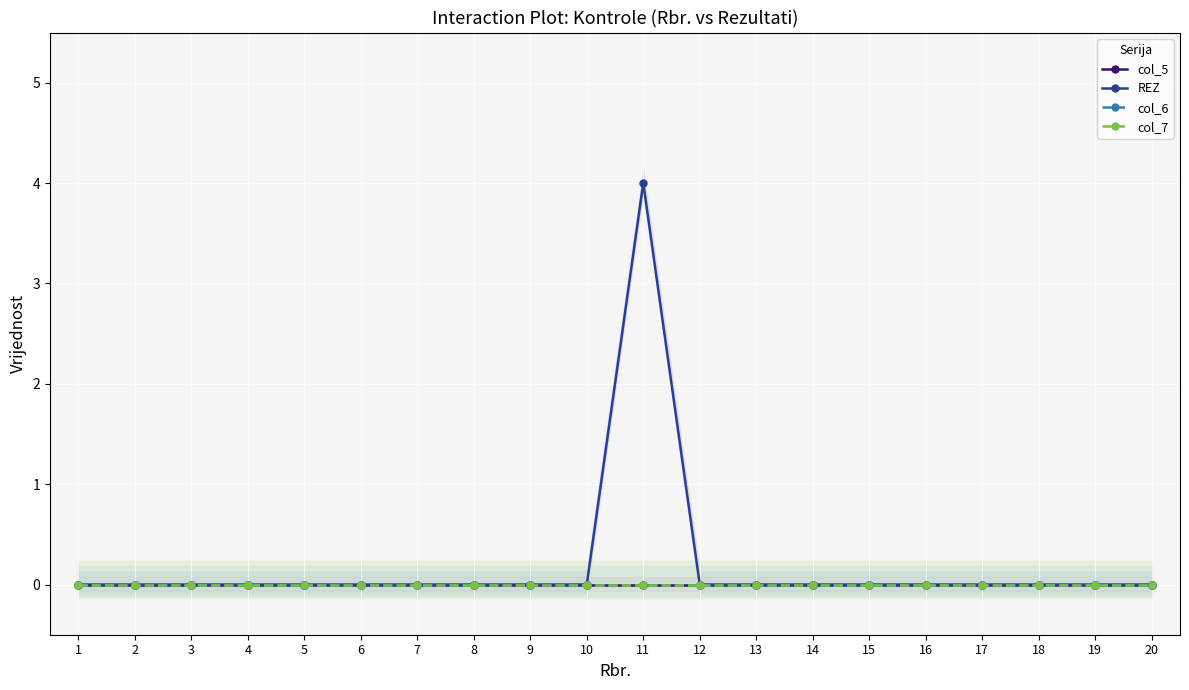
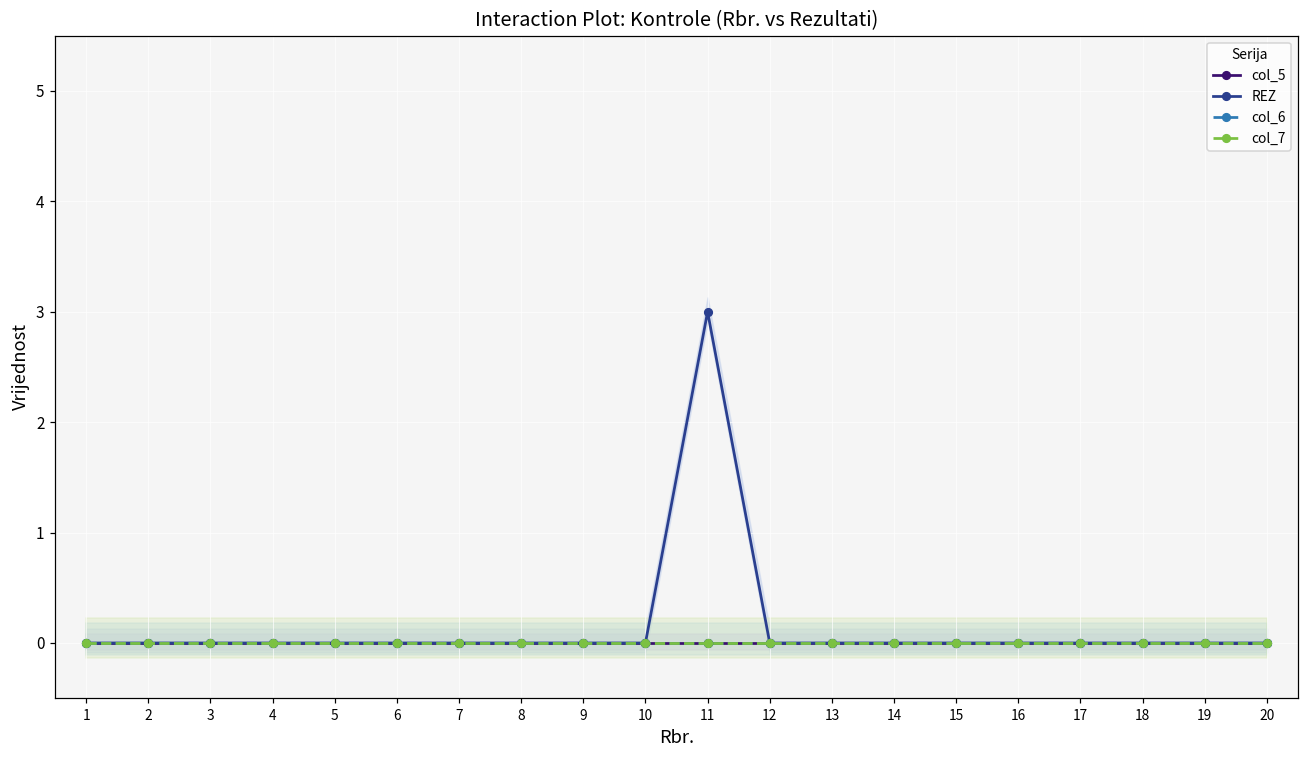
REZ, 11: 4 -> 3
